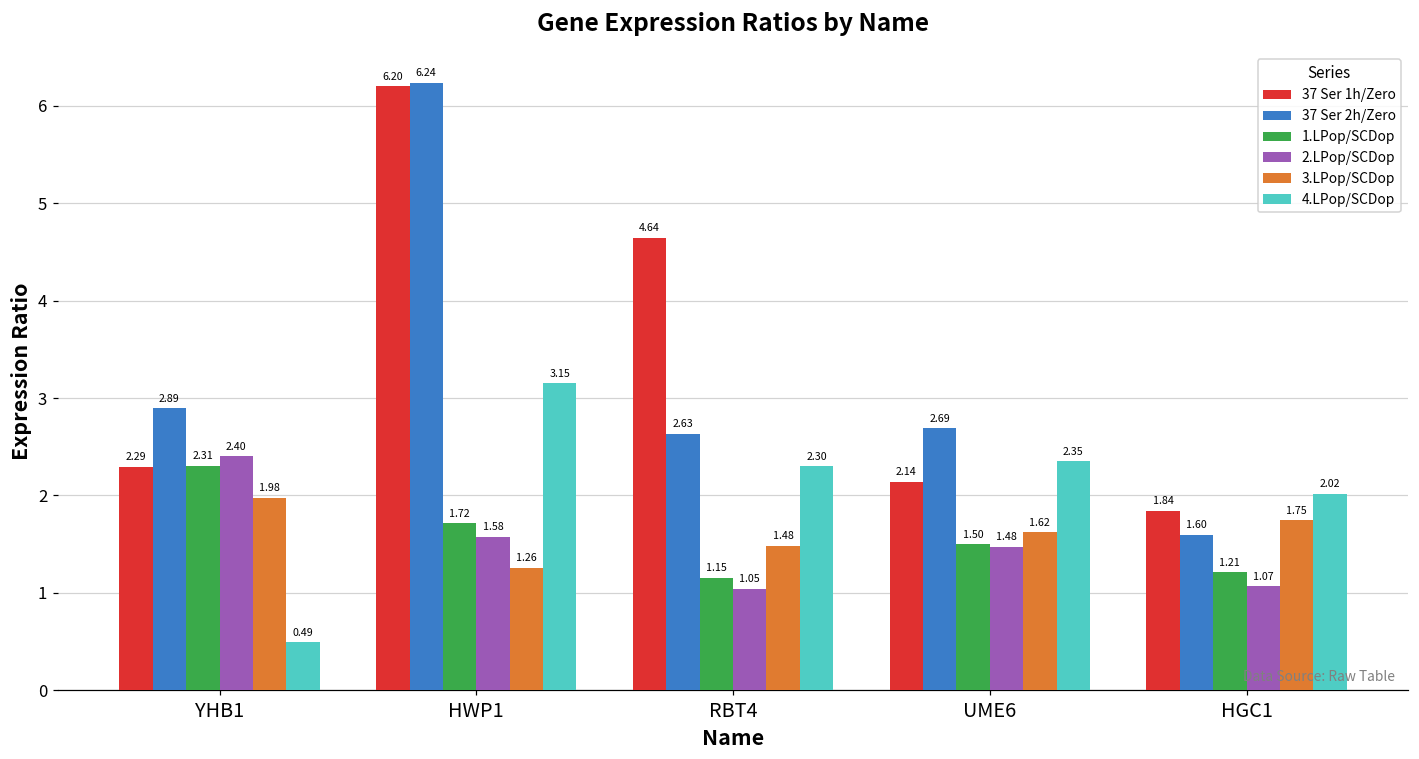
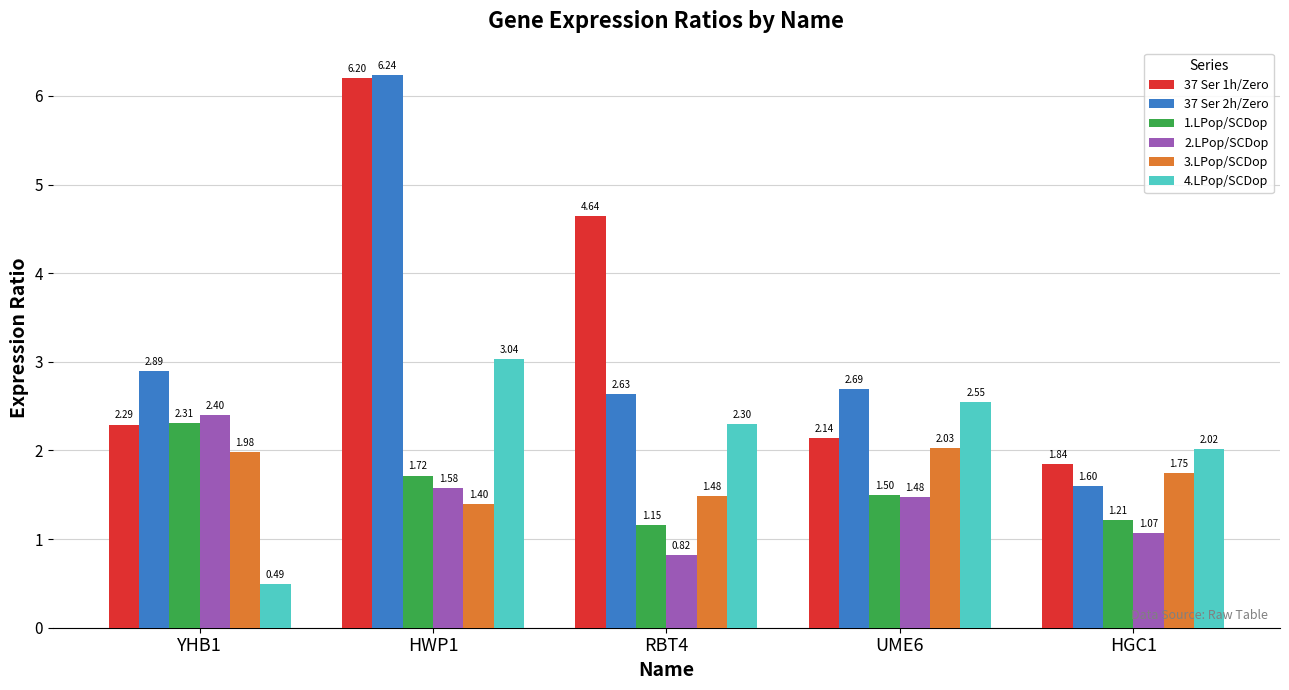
3.LPop/SCDop, HWP1: 1.26 -> 1.40
4.LPop/SCDop, HWP1: 3.15 -> 3.04
2.LPop/SCDop, RBT4: 1.05 -> 0.82
3.LPop/SCDop, UME6: 1.62 -> 2.03
4.LPop/SCDop, UME6: 2.35 -> 2.55
